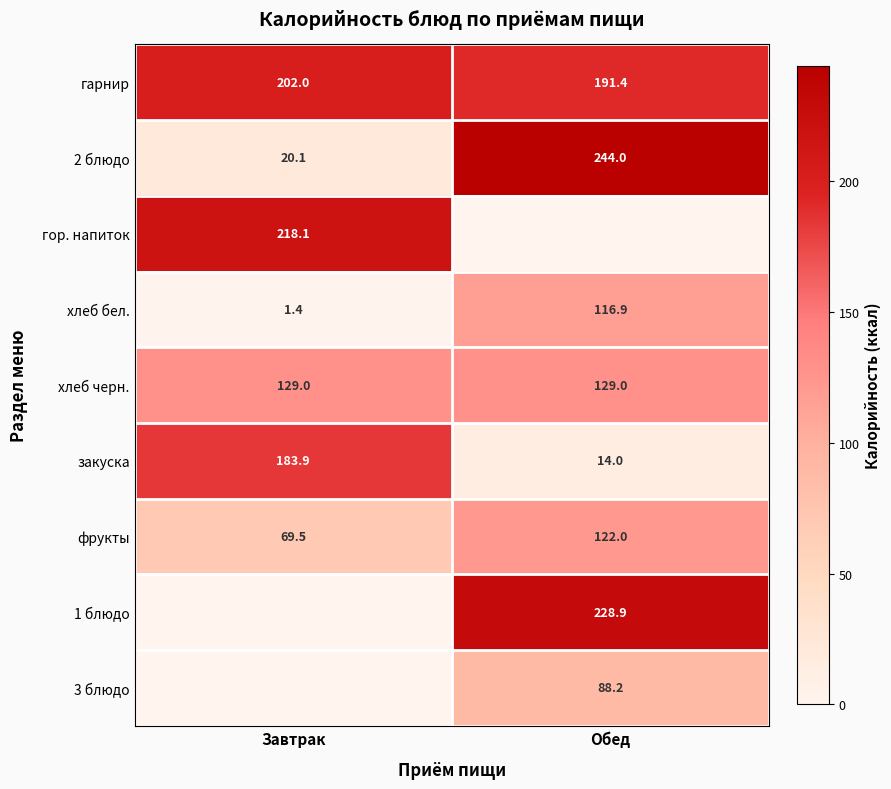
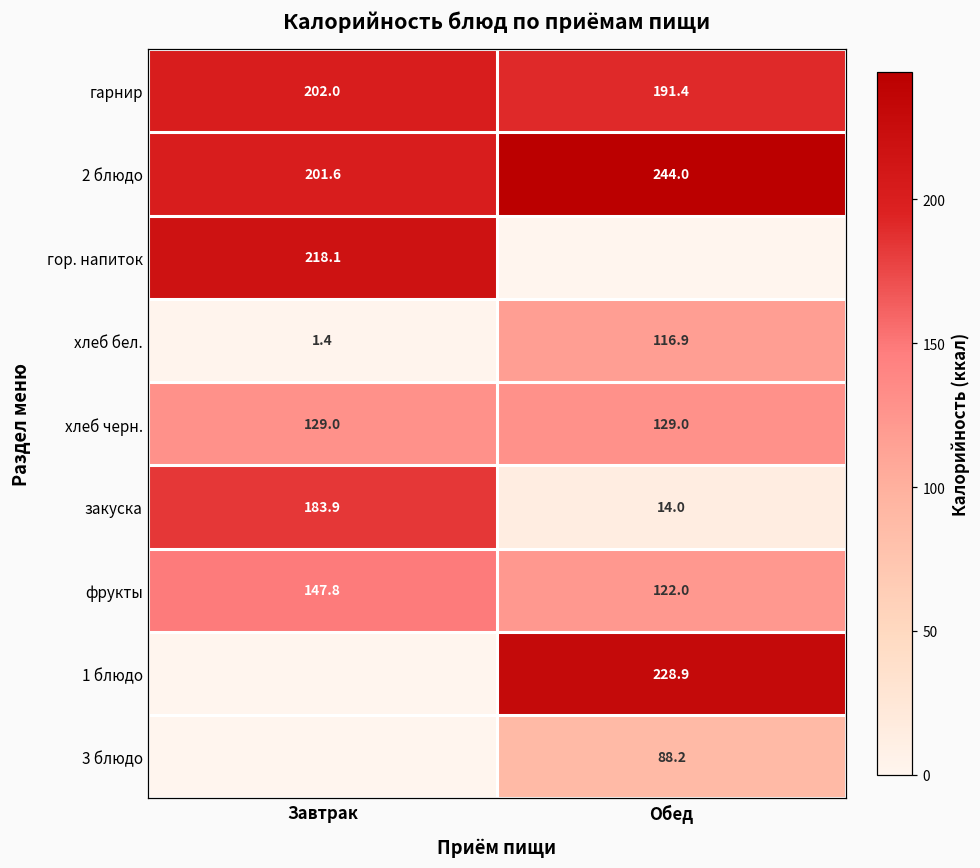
2 блюдо, Завтрак: 20.1 -> 201.6
фрукты, Завтрак: 69.5 -> 147.8
